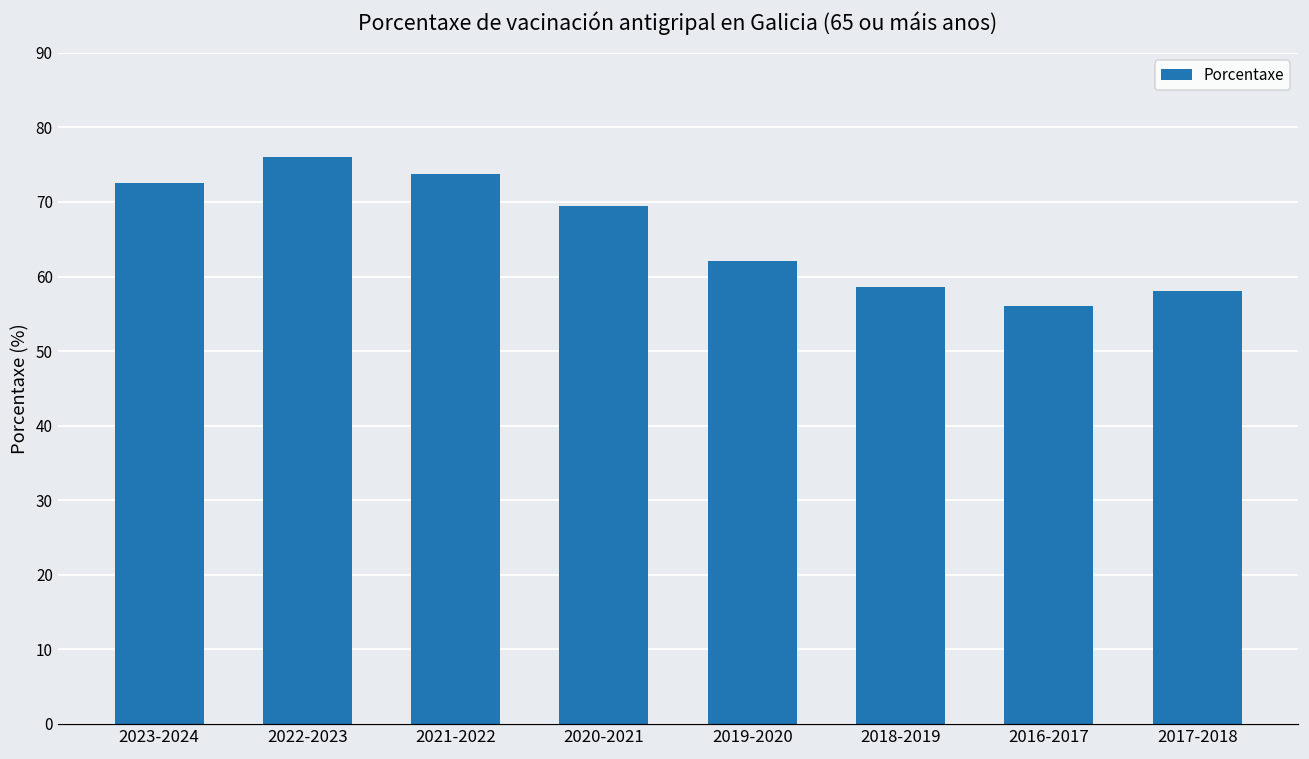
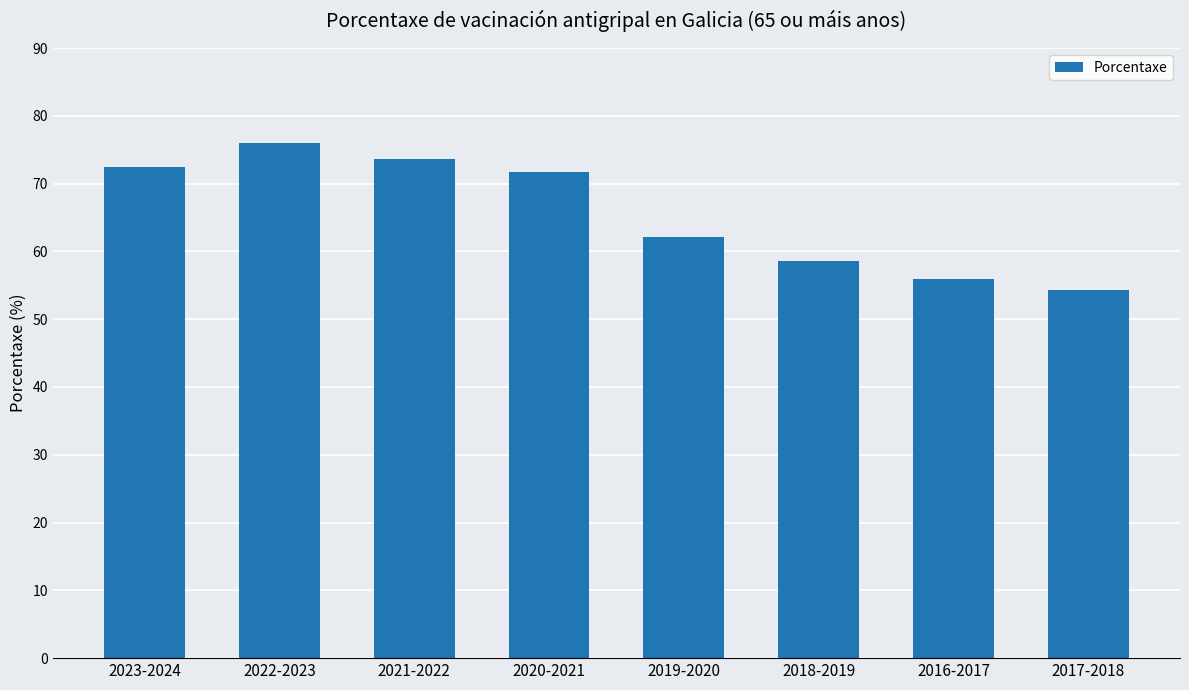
2020-2021: 70 -> 72
2017-2018: 58 -> 54
